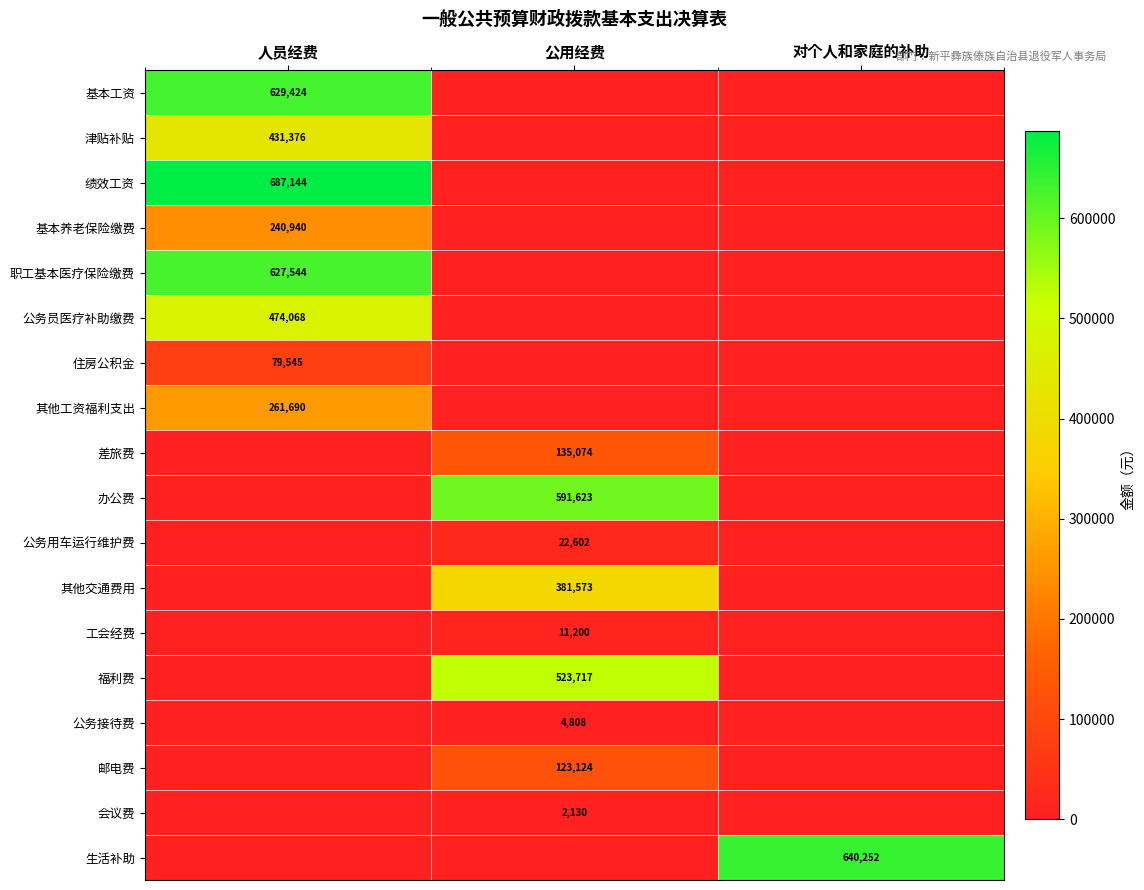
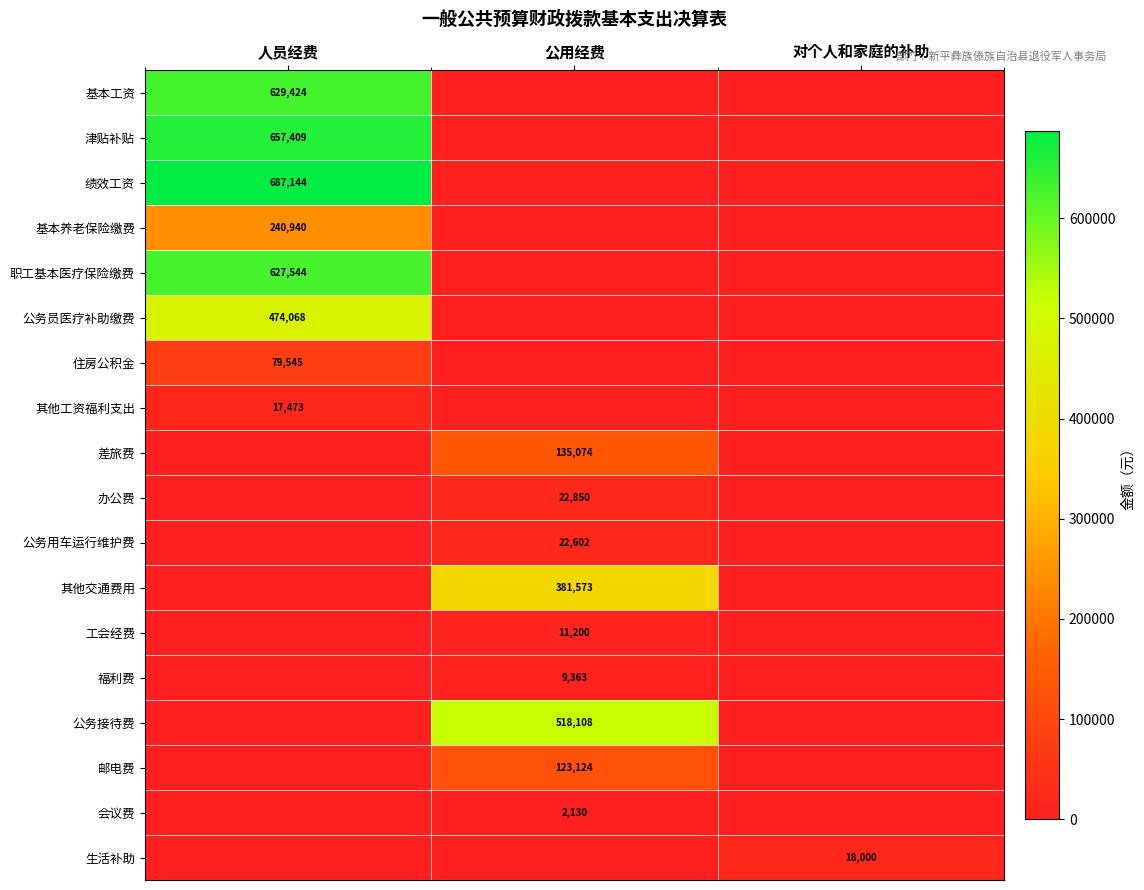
津贴补贴, 人员经费: 431,376 -> 657,409
其他工资福利支出, 人员经费: 261,690 -> 17,473
办公费, 公用经费: 591,623 -> 22,850
福利费, 公用经费: 523,717 -> 9,363
公务接待费, 公用经费: 4,808 -> 518,108
生活补助, 对个人和家庭的补助: 640,252 -> 18,000
